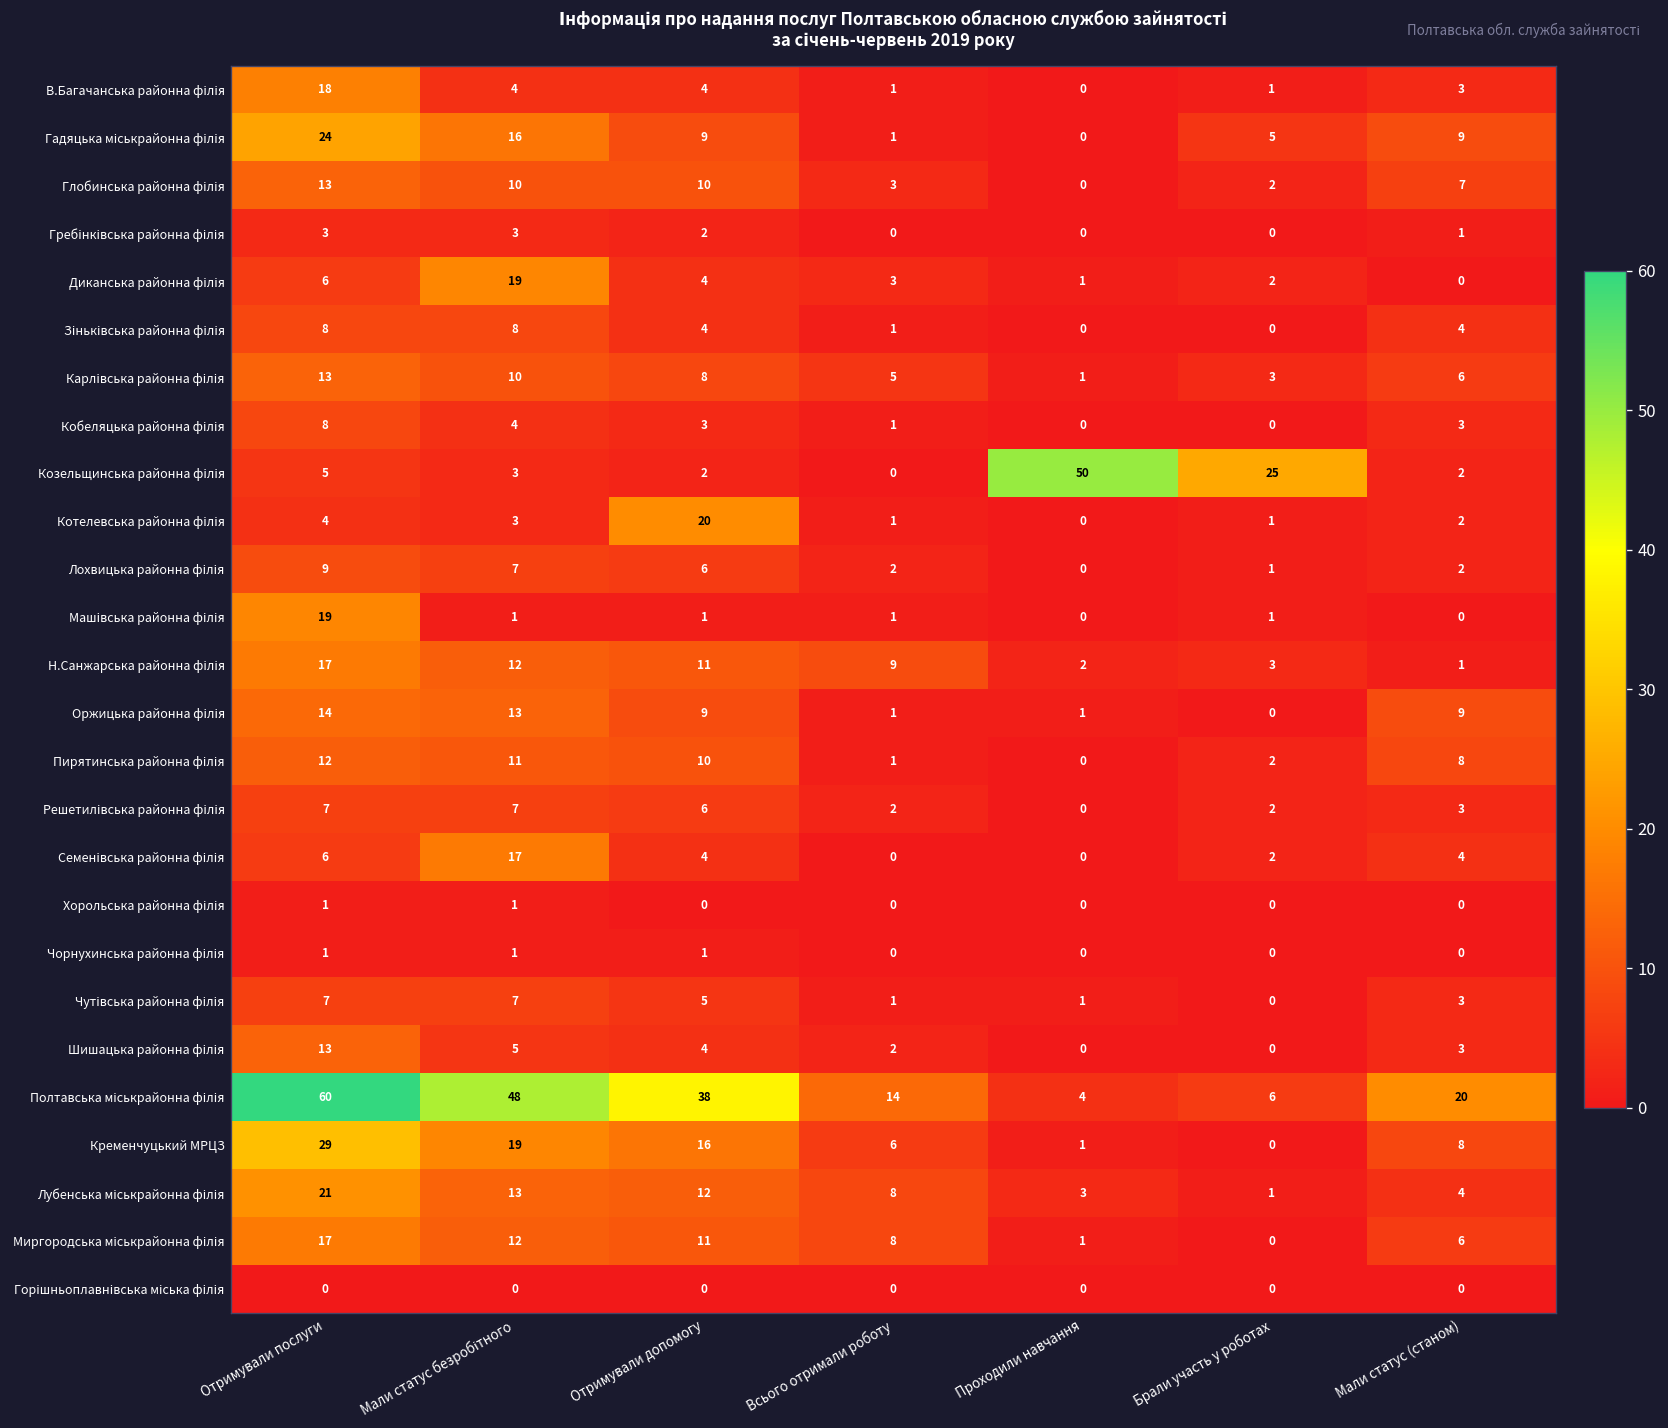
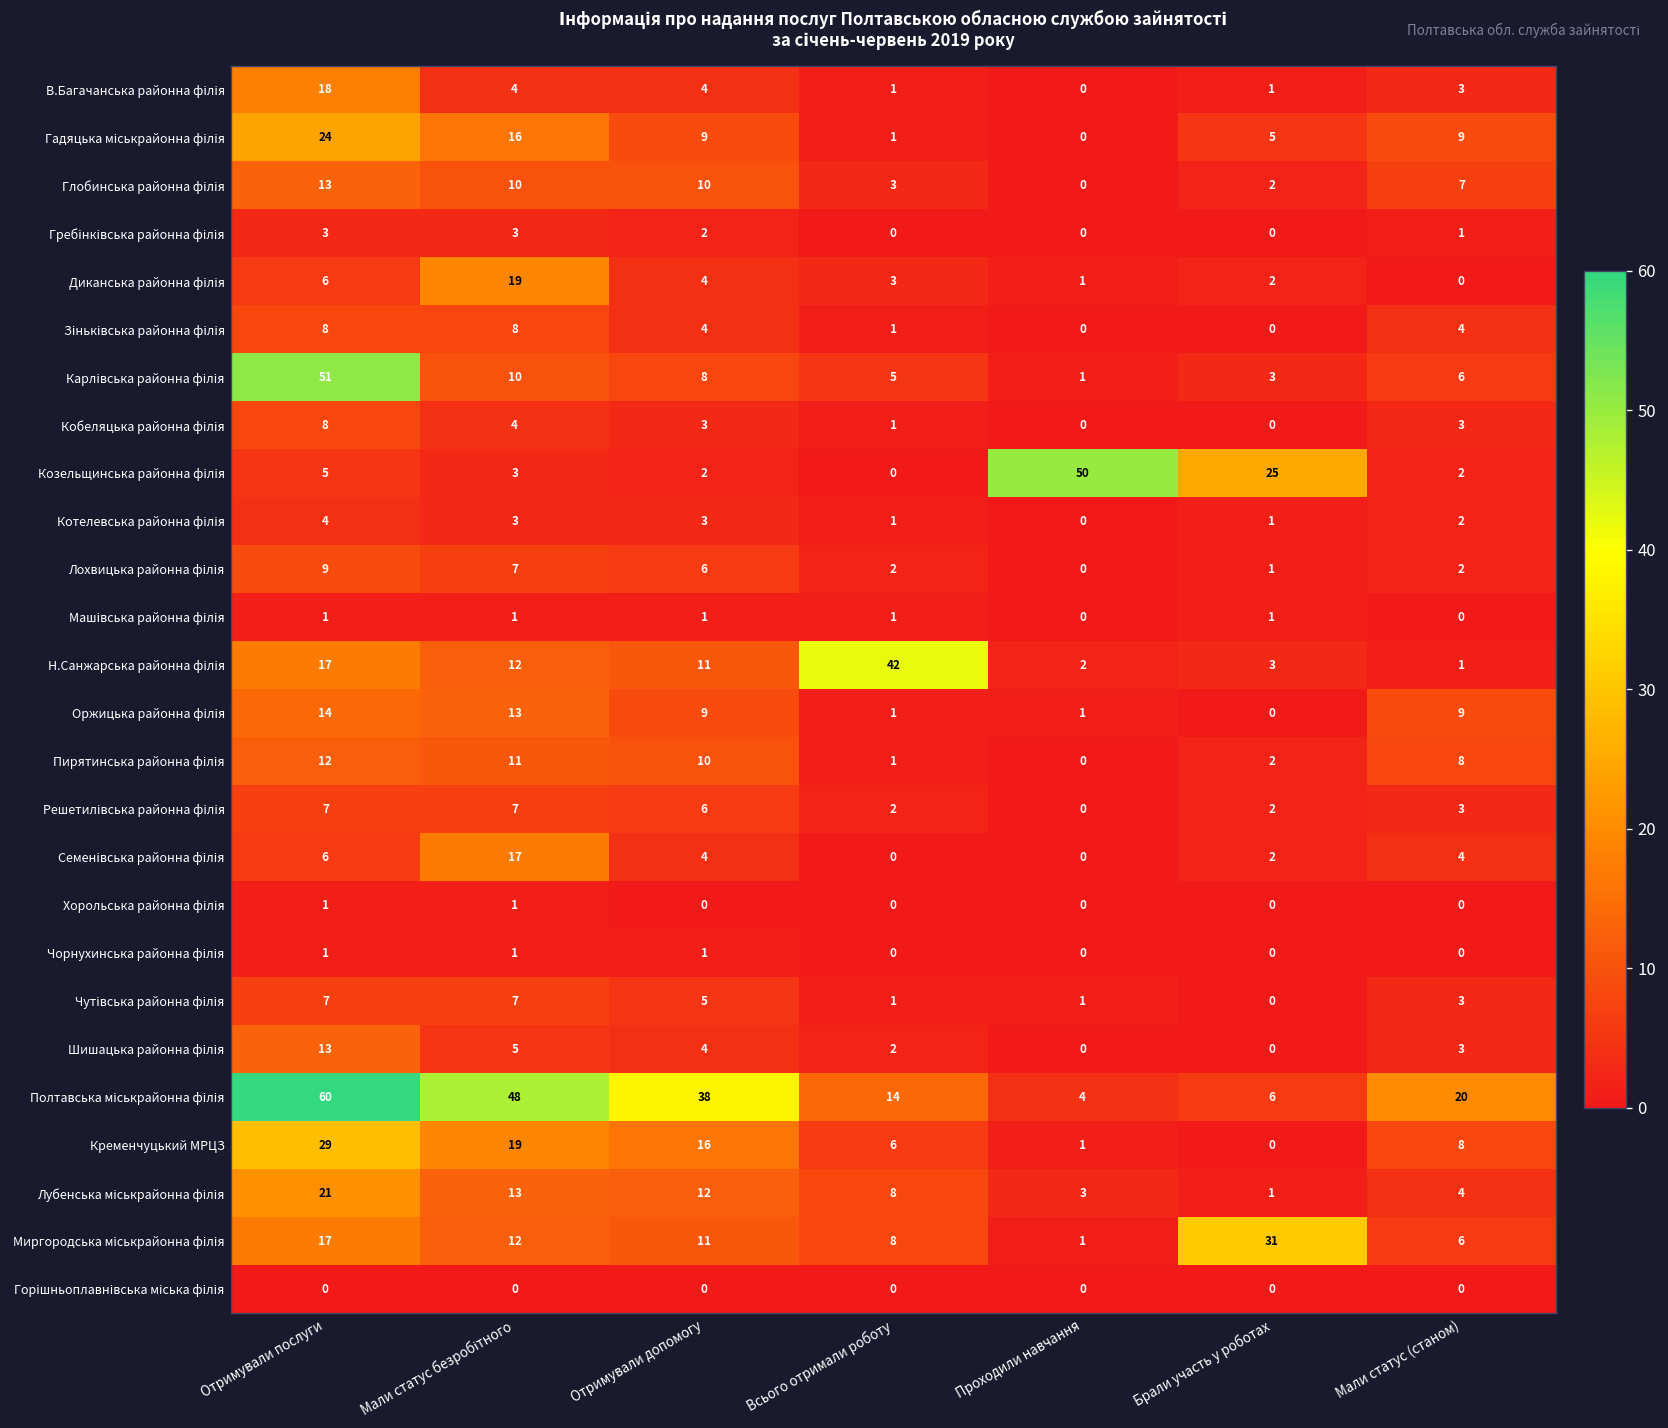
Карлівська районна філія, Отримували послуги: 13 -> 51
Котелевська районна філія, Отримували допомогу: 20 -> 3
Машівська районна філія, Отримували послуги: 19 -> 1
Н.Санжарська районна філія, Всього отримали роботу: 9 -> 42
Миргородська міськрайонна філія, Брали участь у роботах: 0 -> 31
